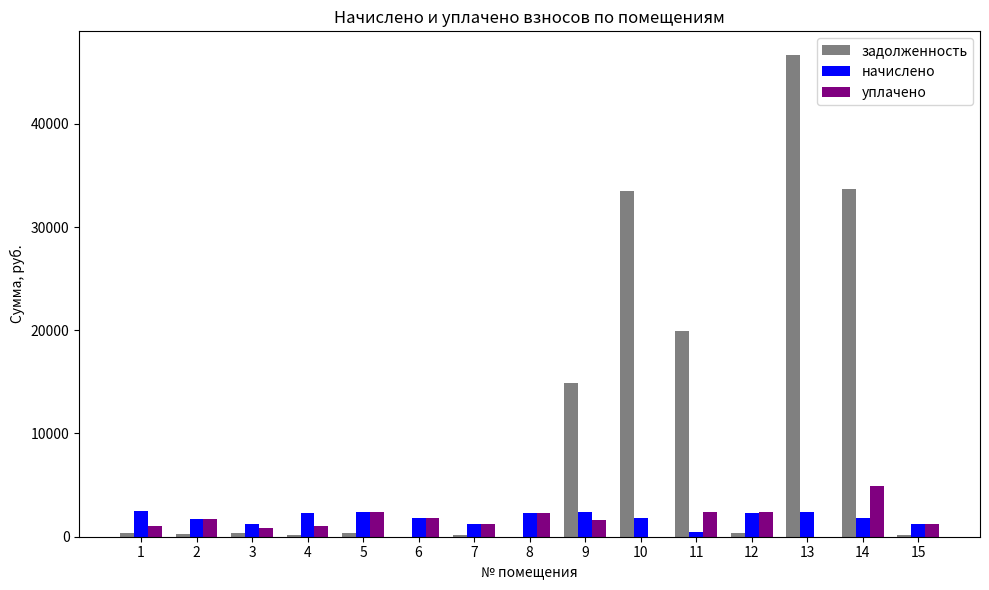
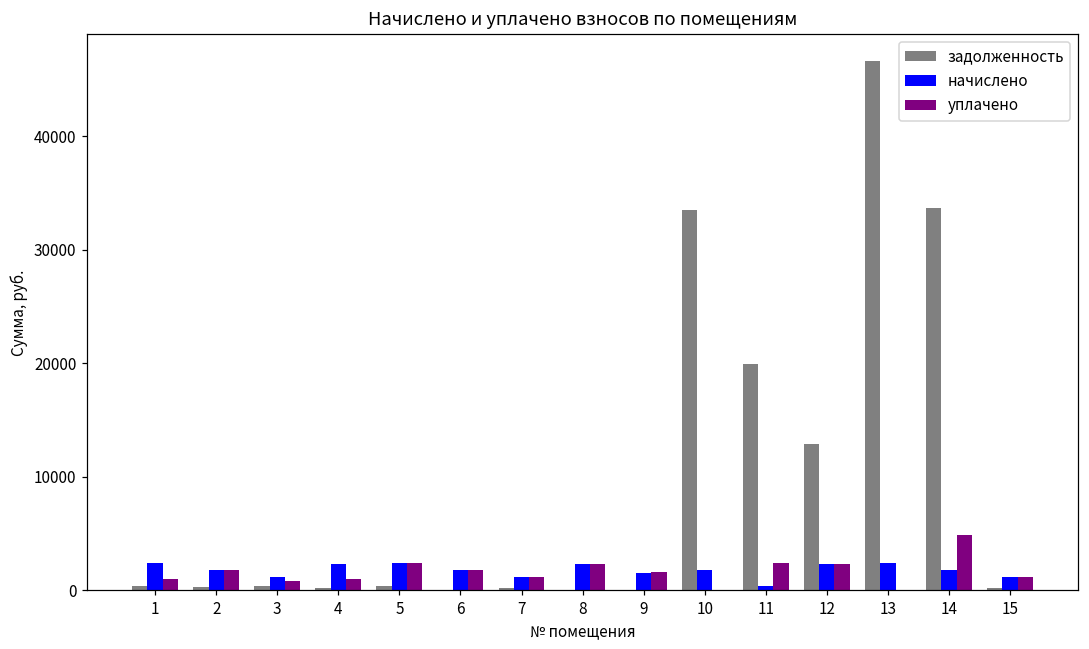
задолженность, 9: 14900 -> 0
начислено, 9: 2400 -> 1500
задолженность, 12: 400 -> 12900
